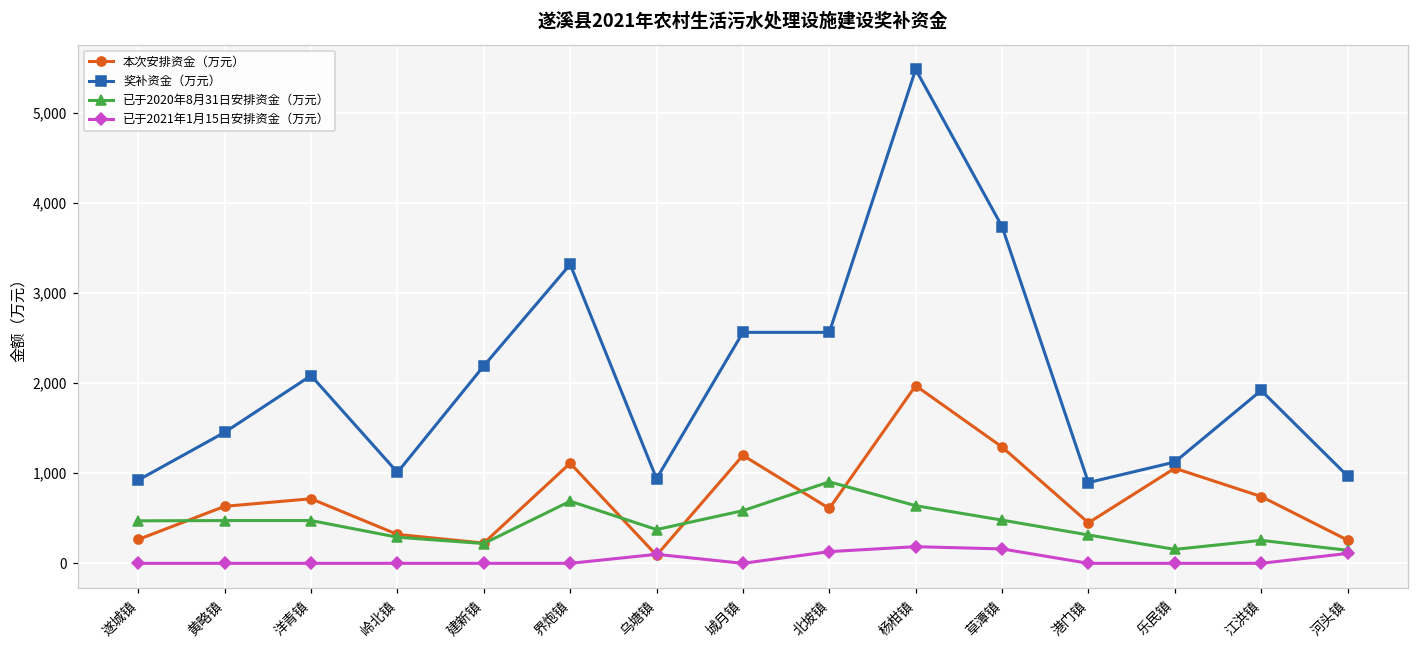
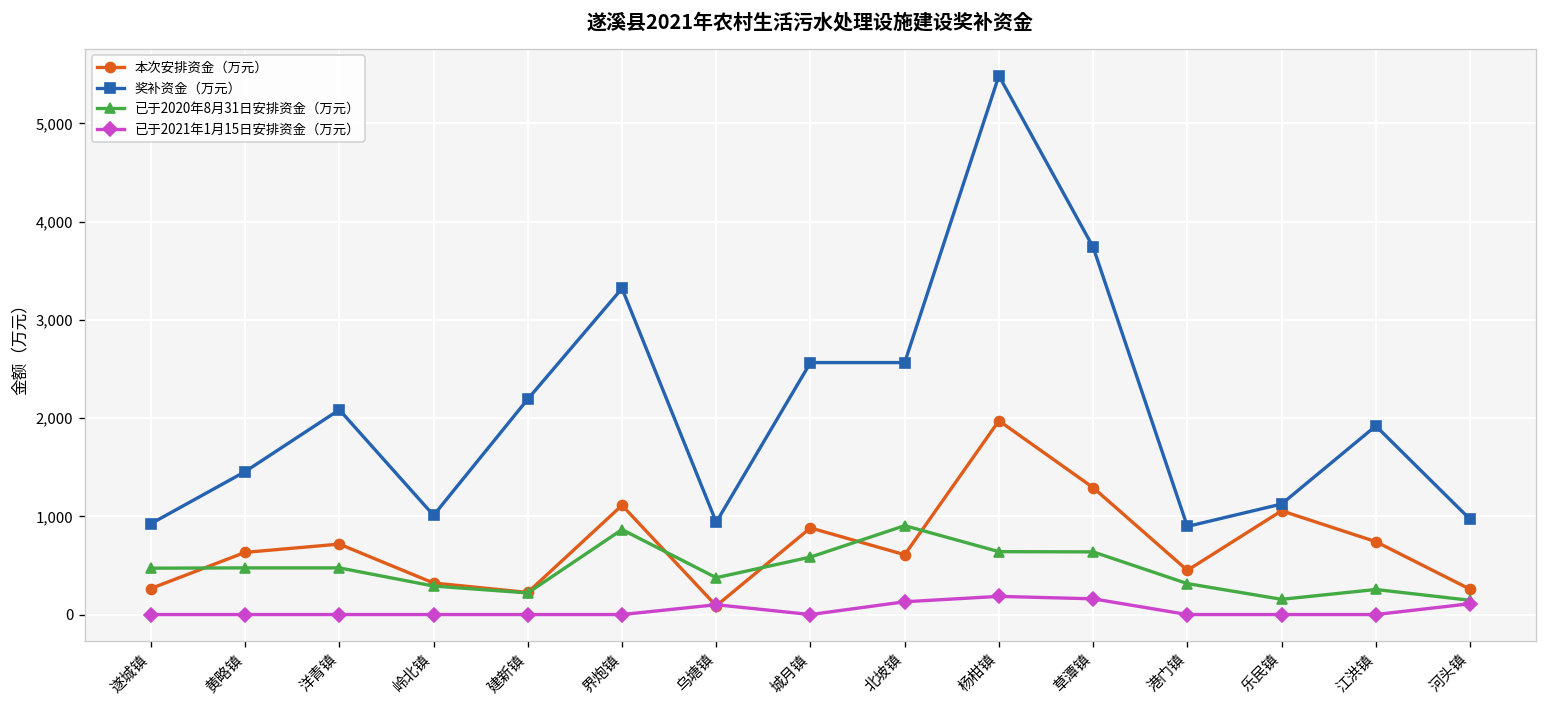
已于2020年8月31日安排资金（万元）, 界炮镇: 700 -> 900
本次安排资金（万元）, 城月镇: 1,200 -> 900
已于2020年8月31日安排资金（万元）, 草潭镇: 500 -> 600
